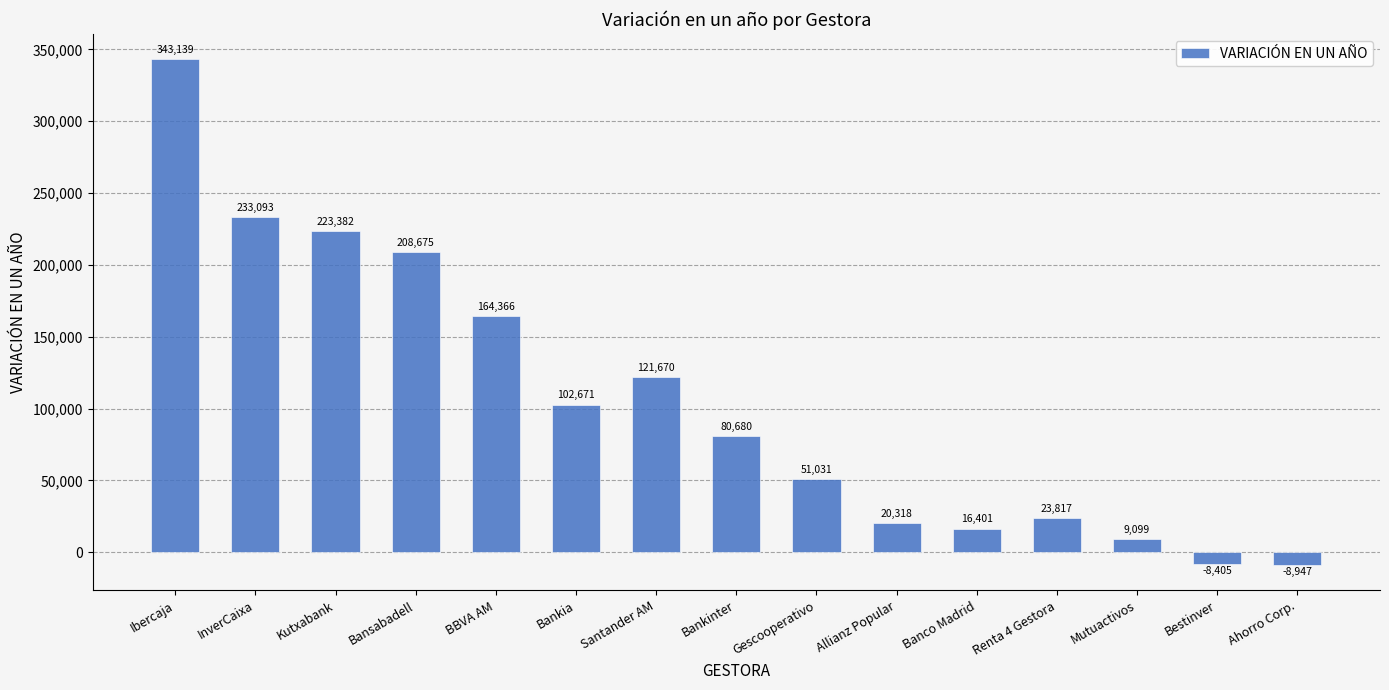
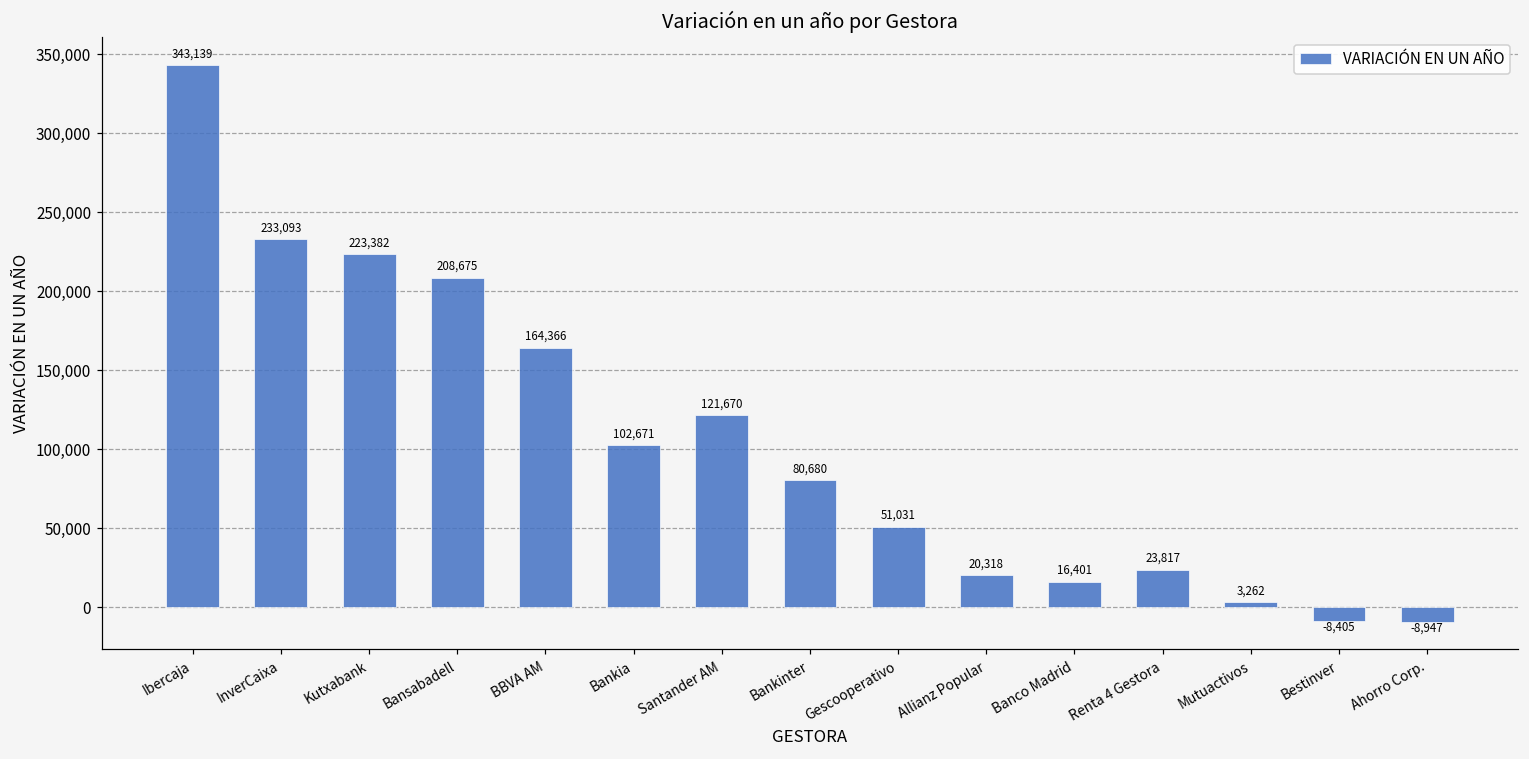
Mutuactivos: 9,099 -> 3,262
